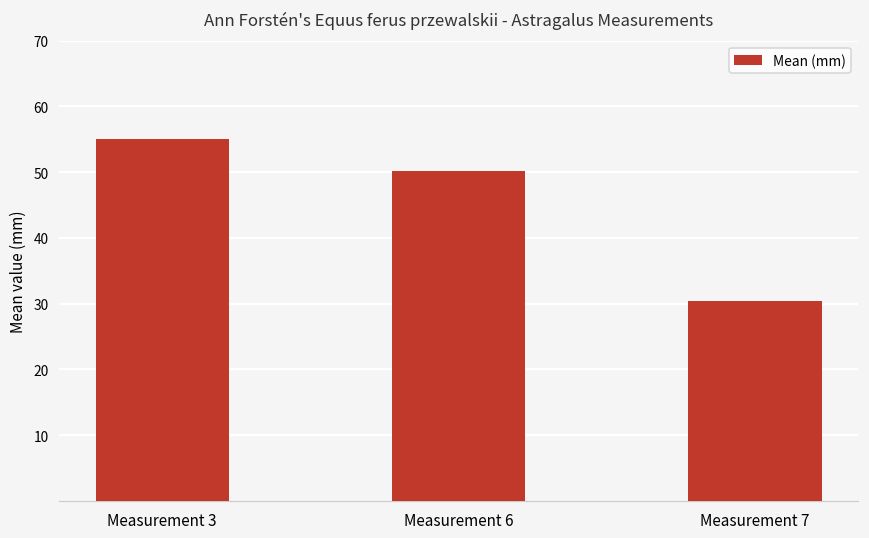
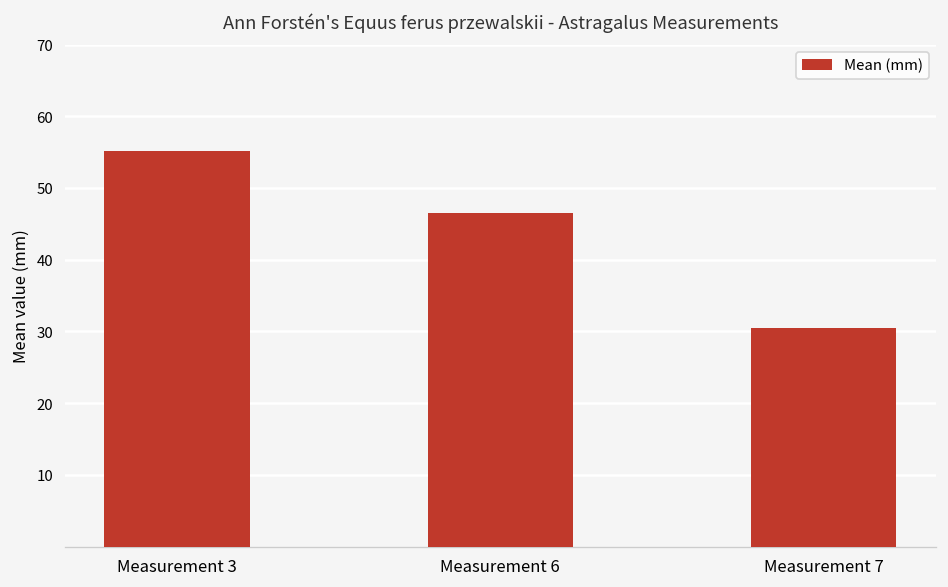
Measurement 6: 50 -> 47
